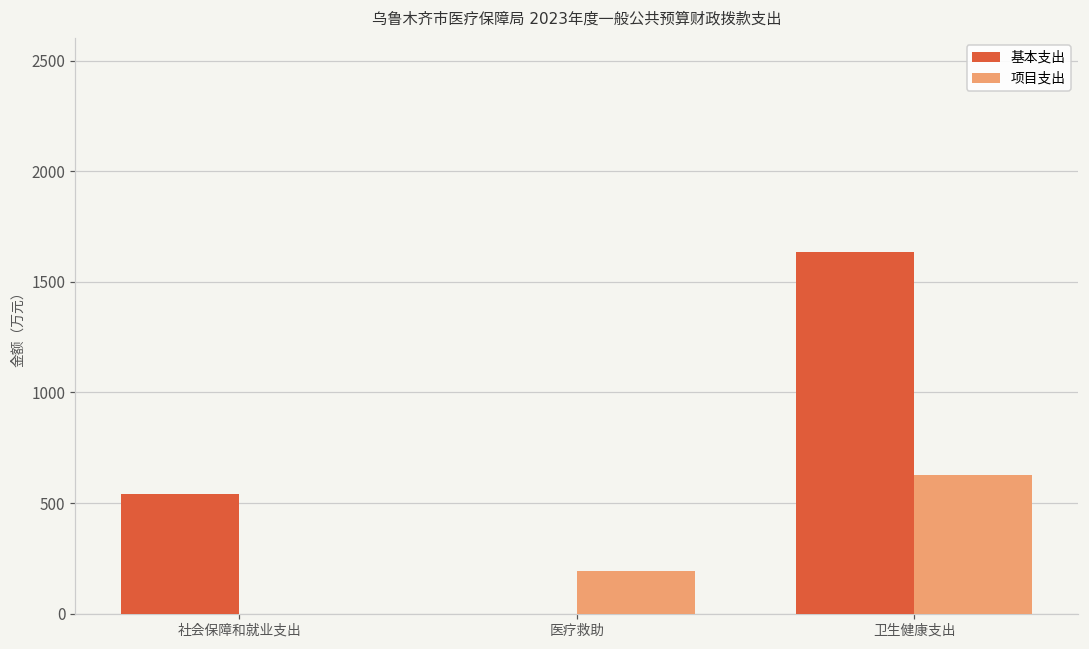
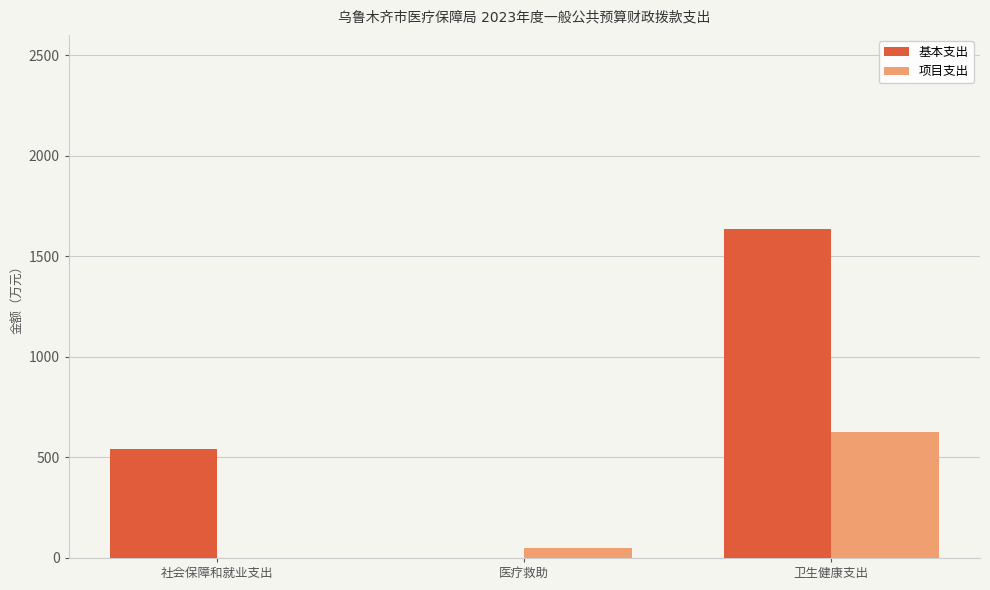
项目支出, 医疗救助: 190 -> 50
